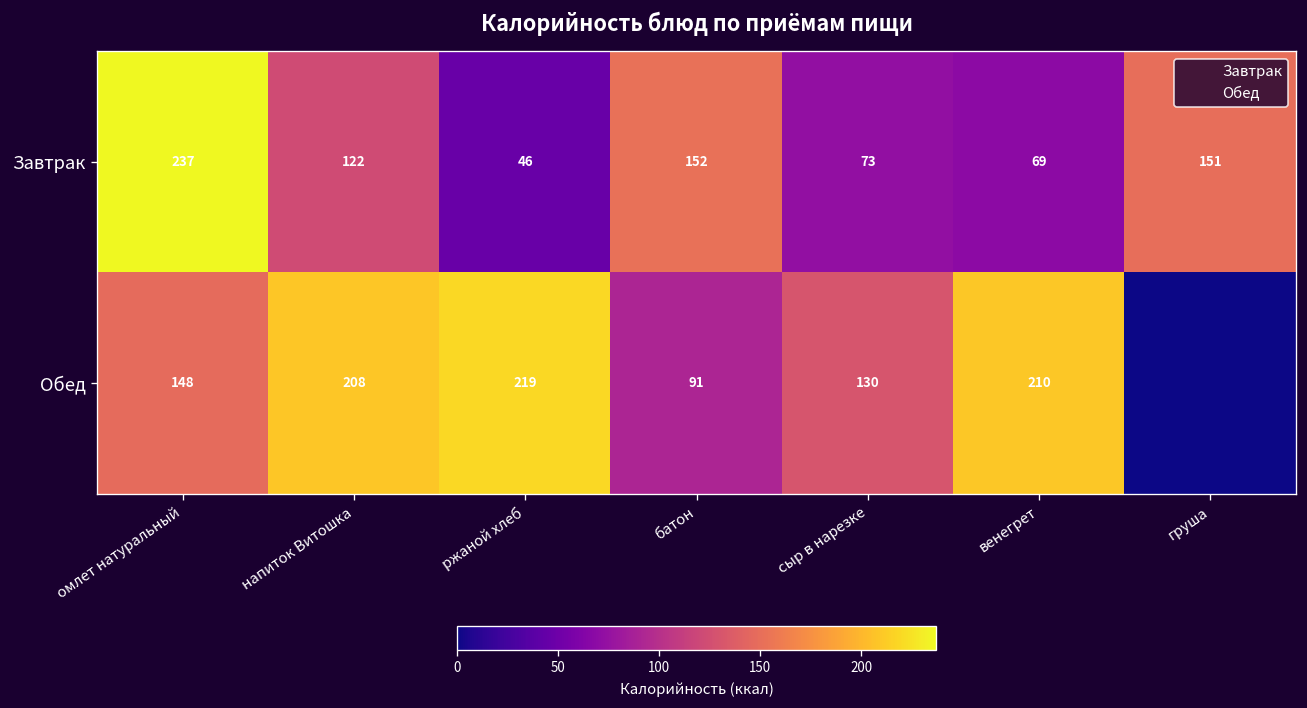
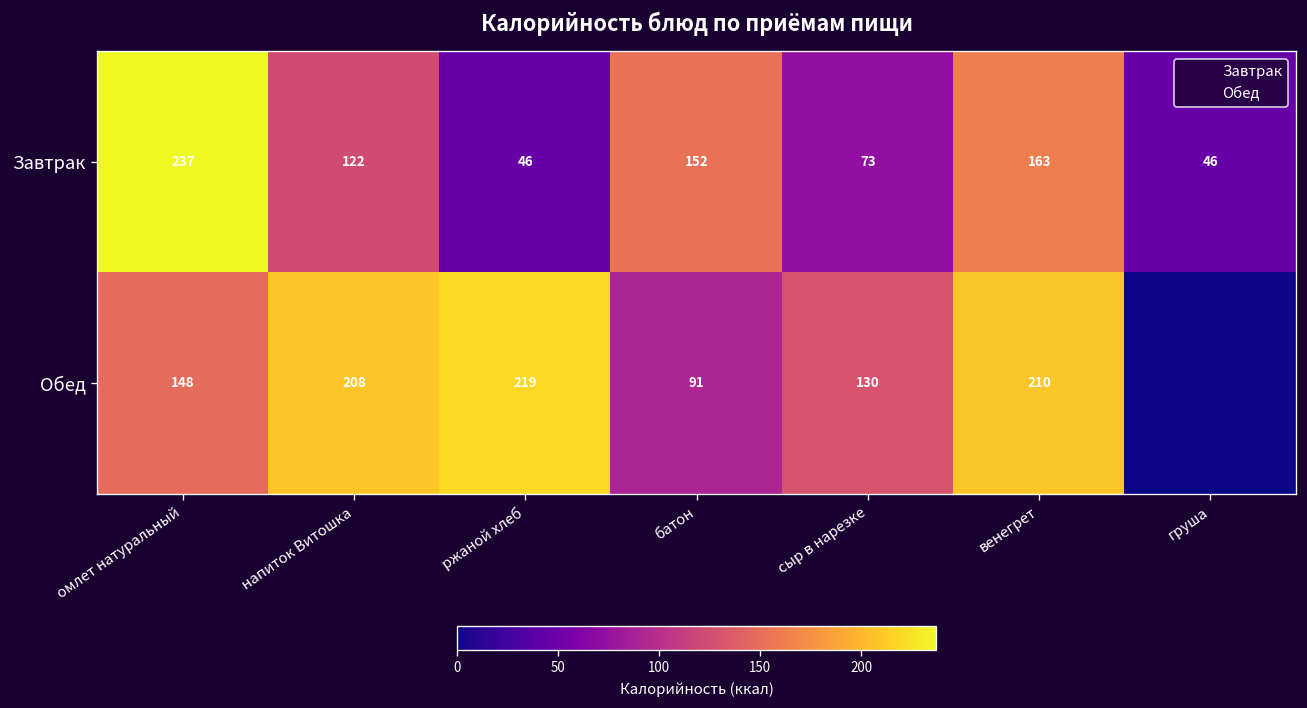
Завтрак, венегрет: 69 -> 163
Завтрак, груша: 151 -> 46
